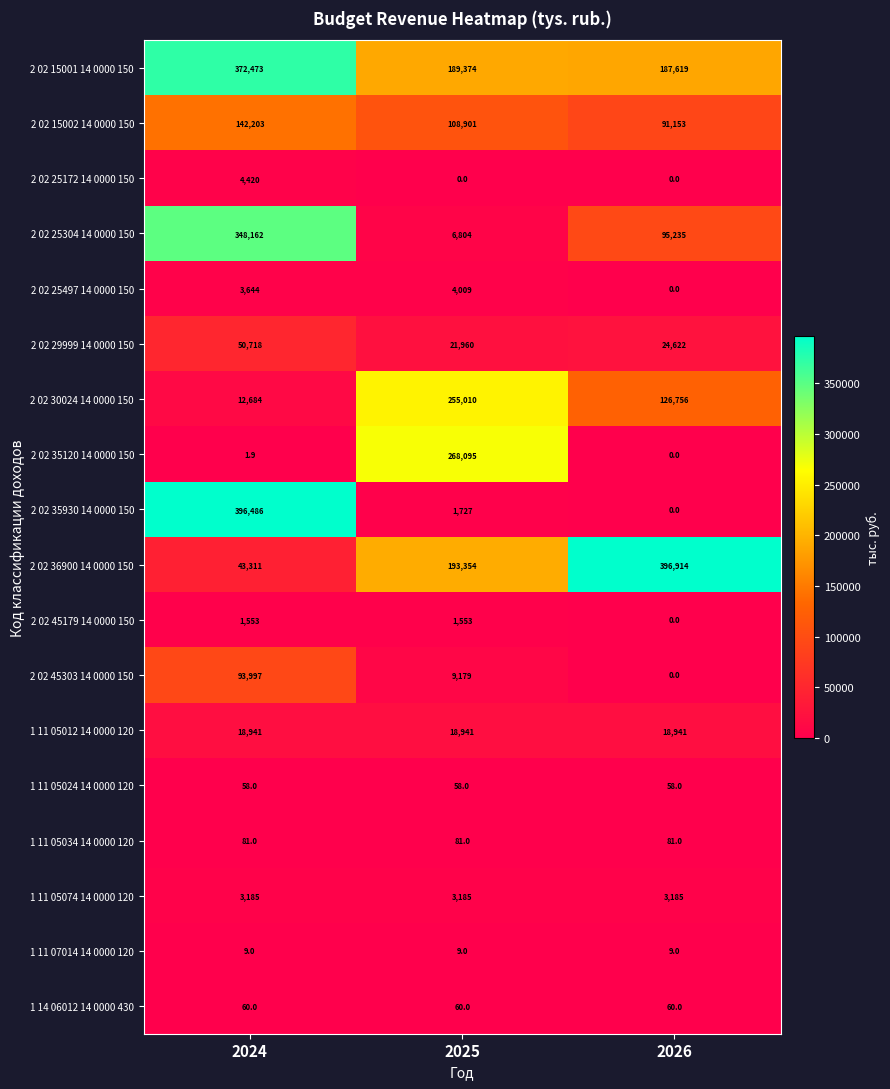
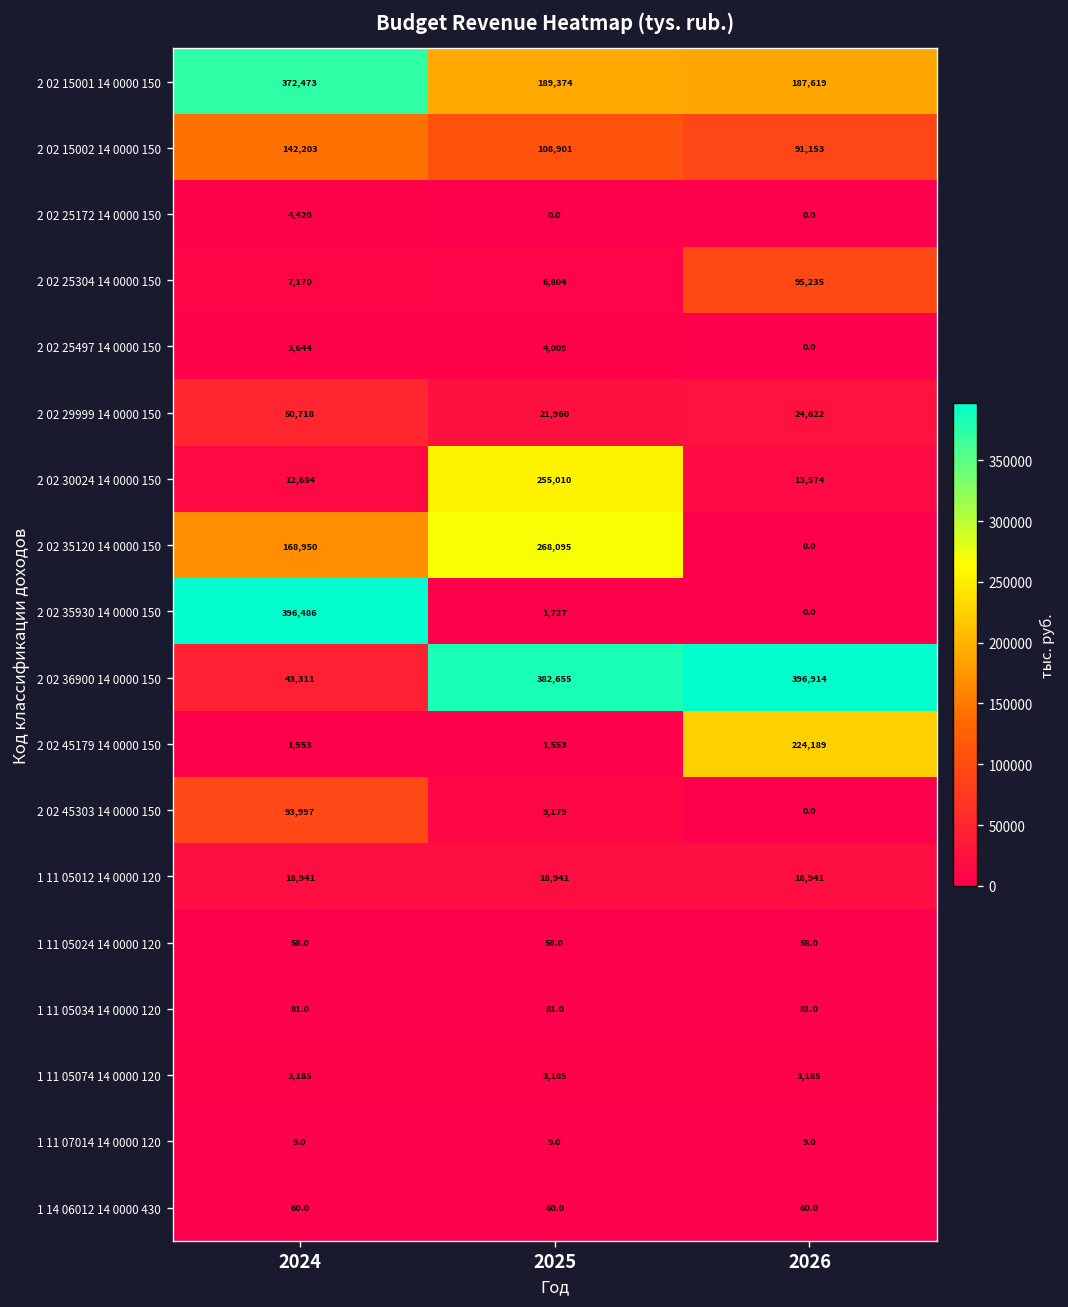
2 02 25304 14 0000 150, 2024: 348,162 -> 7,170
2 02 30024 14 0000 150, 2026: 126,756 -> 13,574
2 02 35120 14 0000 150, 2024: 1.9 -> 168,950
2 02 36900 14 0000 150, 2025: 193,354 -> 382,655
2 02 45179 14 0000 150, 2026: 0.0 -> 224,189
